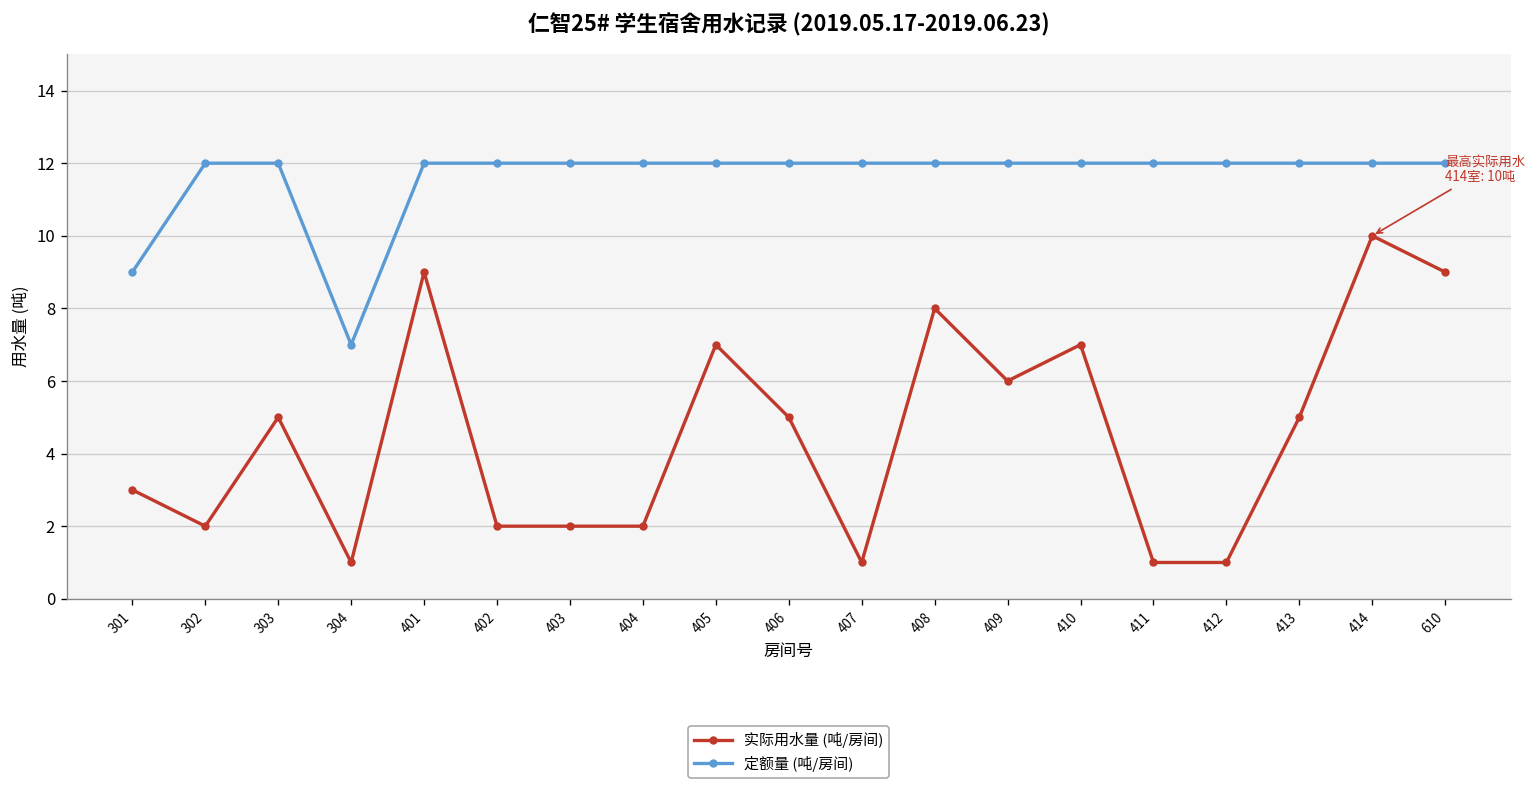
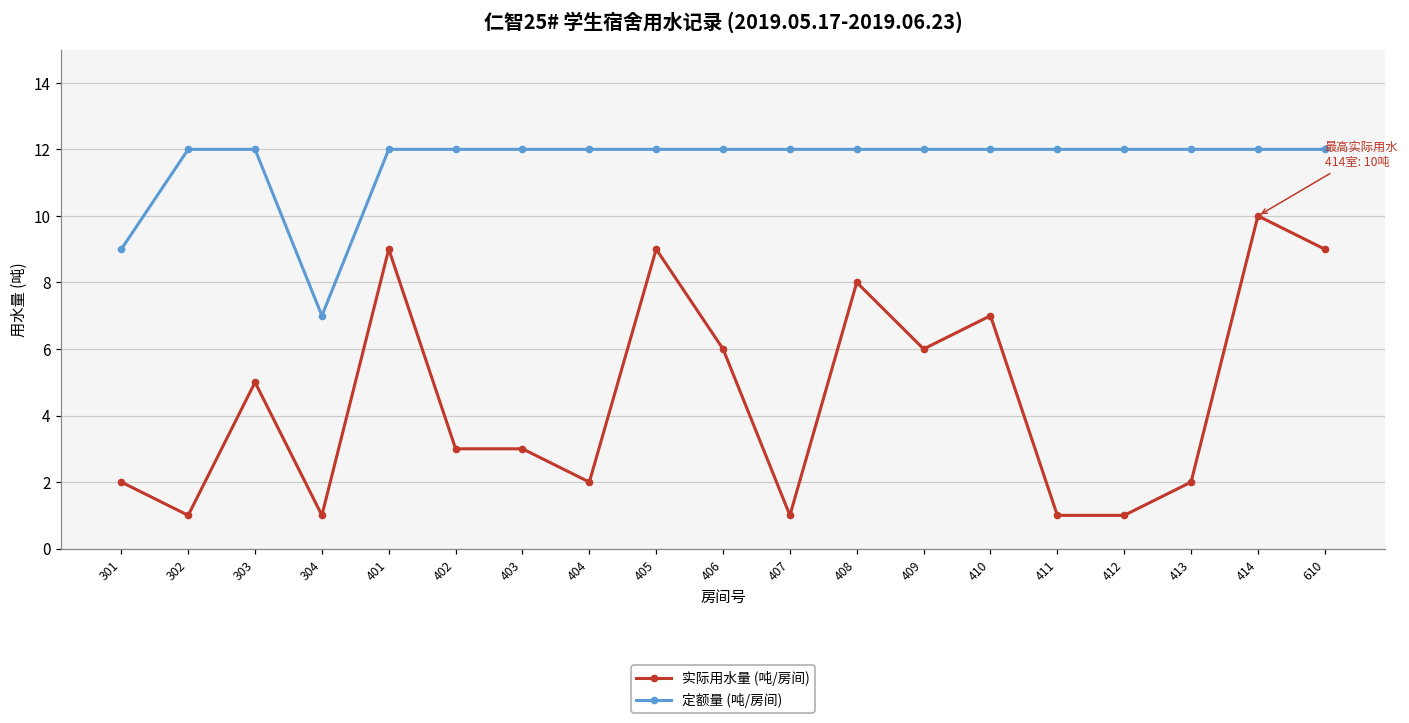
实际用水量 (吨/房间), 301: 3 -> 2
实际用水量 (吨/房间), 302: 2 -> 1
实际用水量 (吨/房间), 402: 2 -> 3
实际用水量 (吨/房间), 403: 2 -> 3
实际用水量 (吨/房间), 405: 7 -> 9
实际用水量 (吨/房间), 406: 5 -> 6
实际用水量 (吨/房间), 413: 5 -> 2
